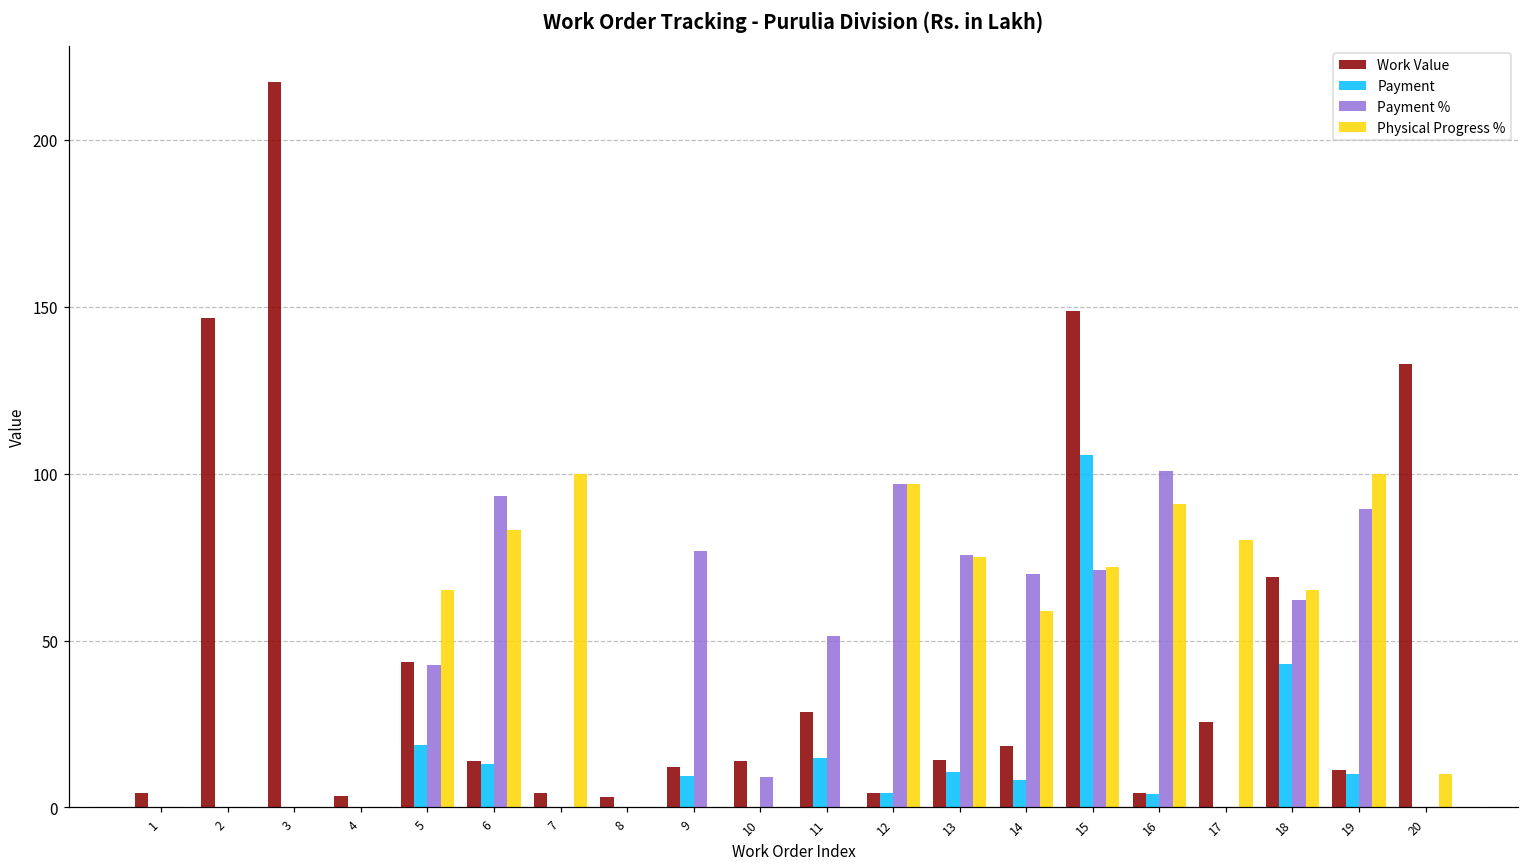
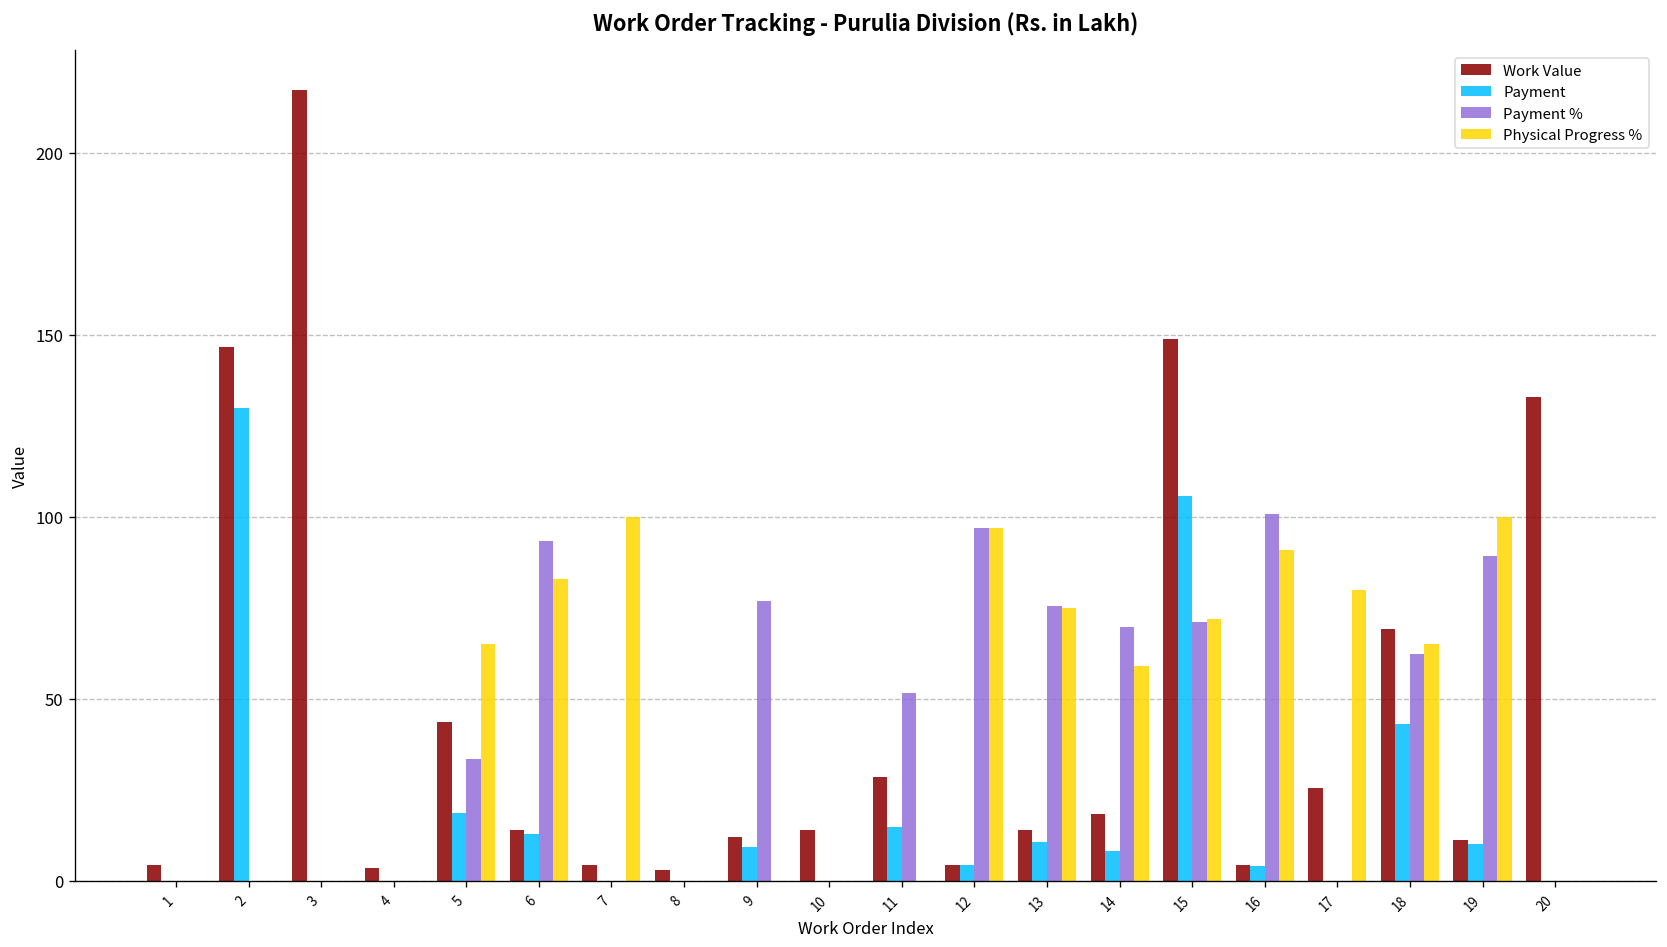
Payment, 2: 0 -> 130
Payment %, 5: 43 -> 34
Payment %, 10: 9 -> 0
Physical Progress %, 20: 10 -> 0
